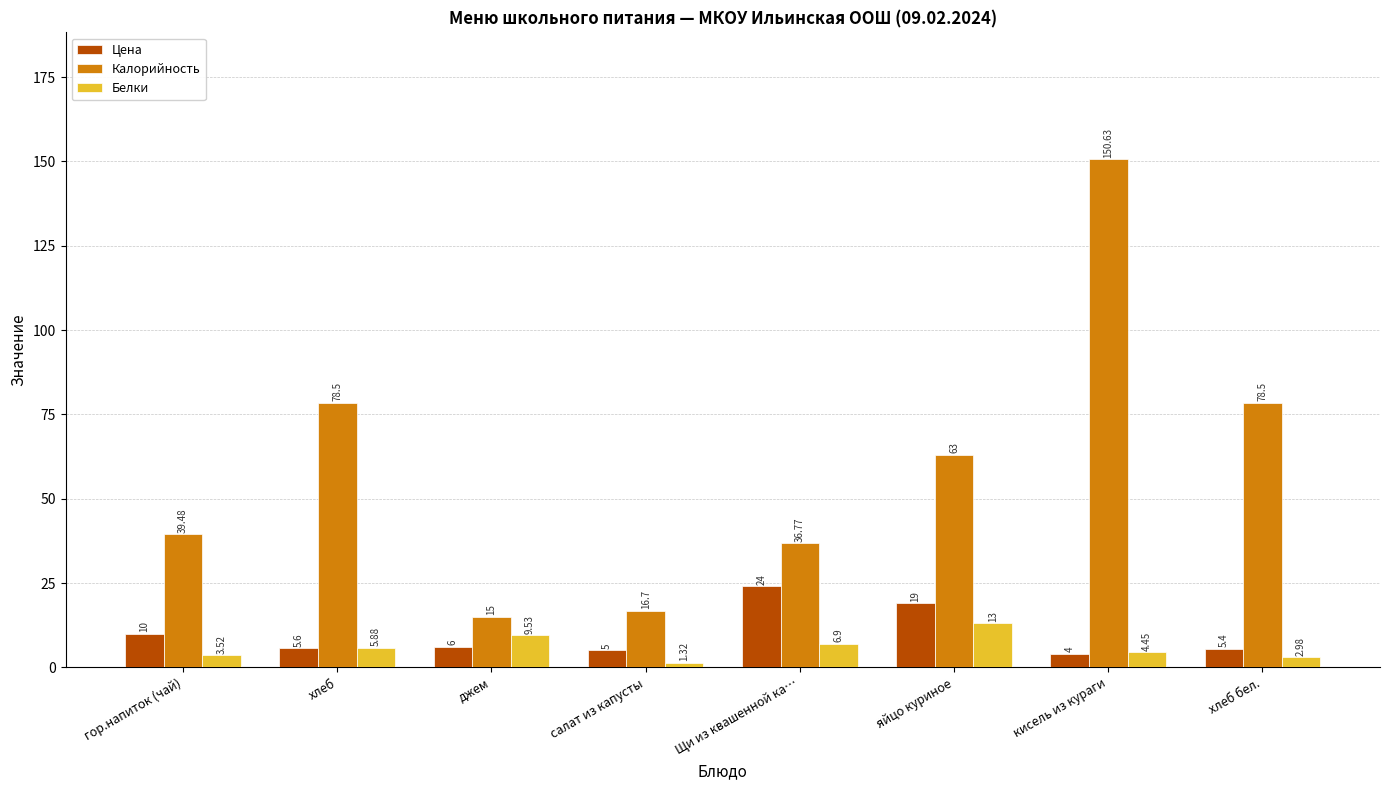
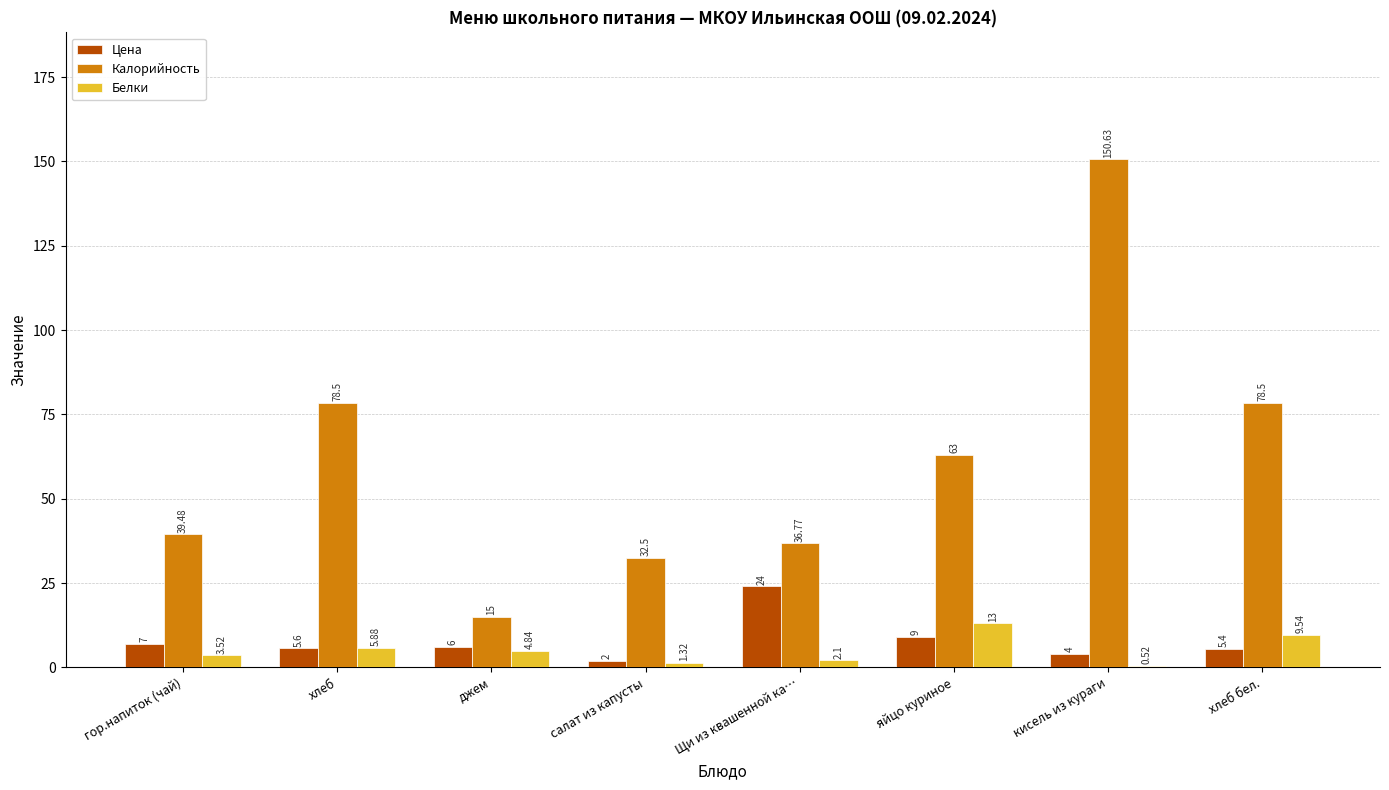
Цена, гор.напиток (чай): 10 -> 7
Белки, джем: 9.53 -> 4.84
Цена, салат из капусты: 5 -> 2
Калорийность, салат из капусты: 16.7 -> 32.5
Белки, Щи из квашенной ка…: 6.9 -> 2.1
Цена, яйцо куриное: 19 -> 9
Белки, кисель из кураги: 4.45 -> 0.52
Белки, хлеб бел.: 2.98 -> 9.54
